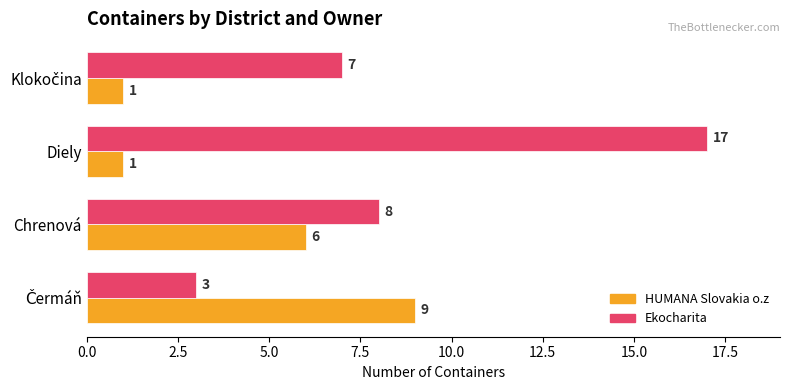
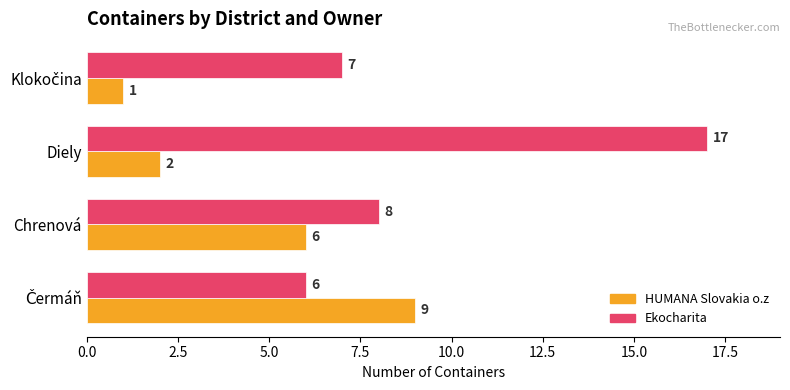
HUMANA Slovakia o.z, Diely: 1 -> 2
Ekocharita, Čermáň: 3 -> 6
